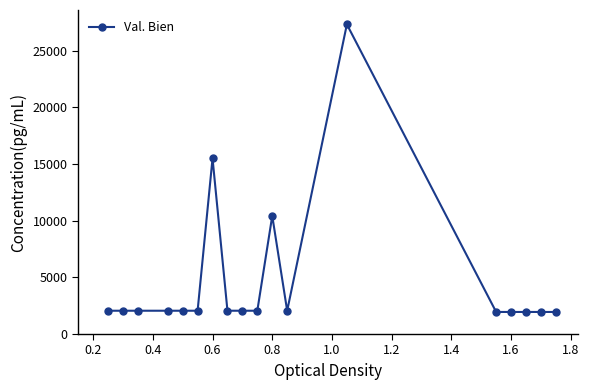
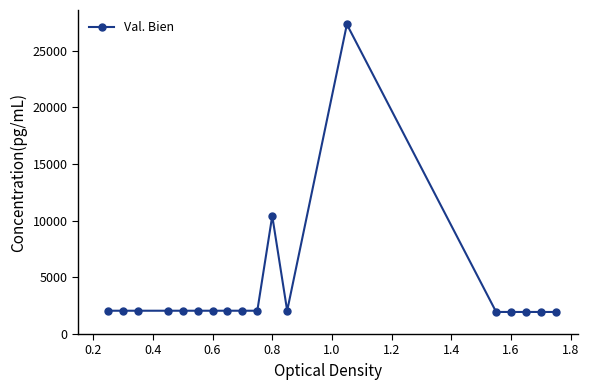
0.6: 15500 -> 2100
